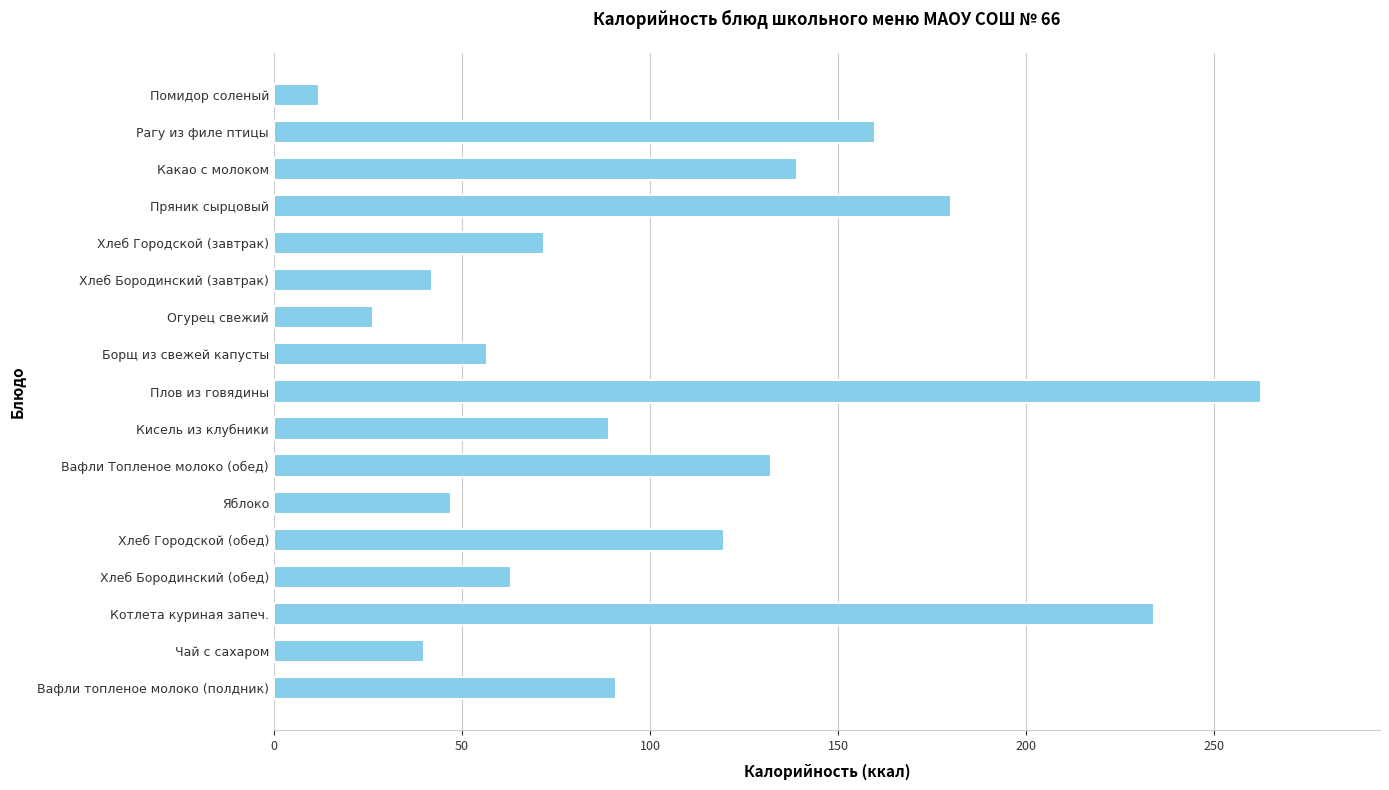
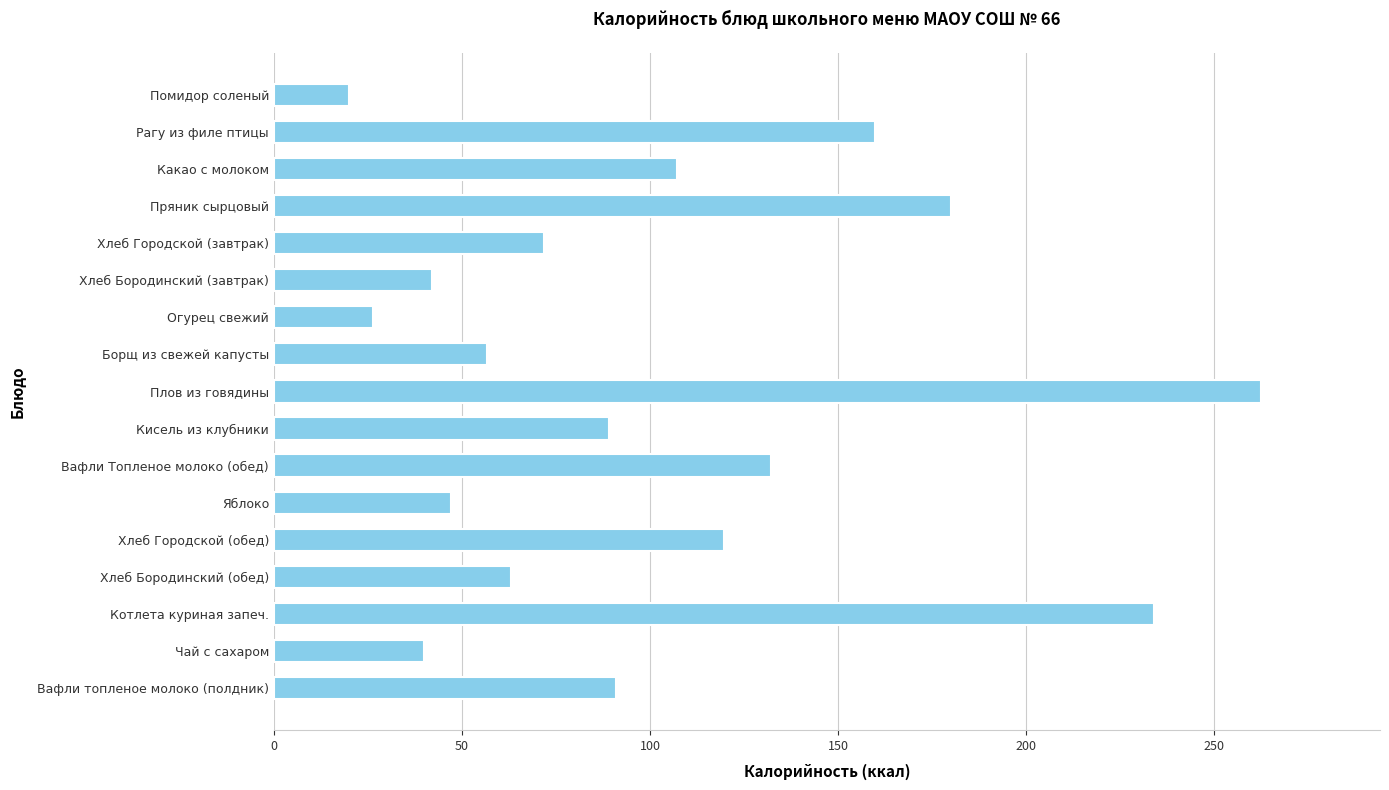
Помидор соленый: 12 -> 20
Какао с молоком: 139 -> 107
